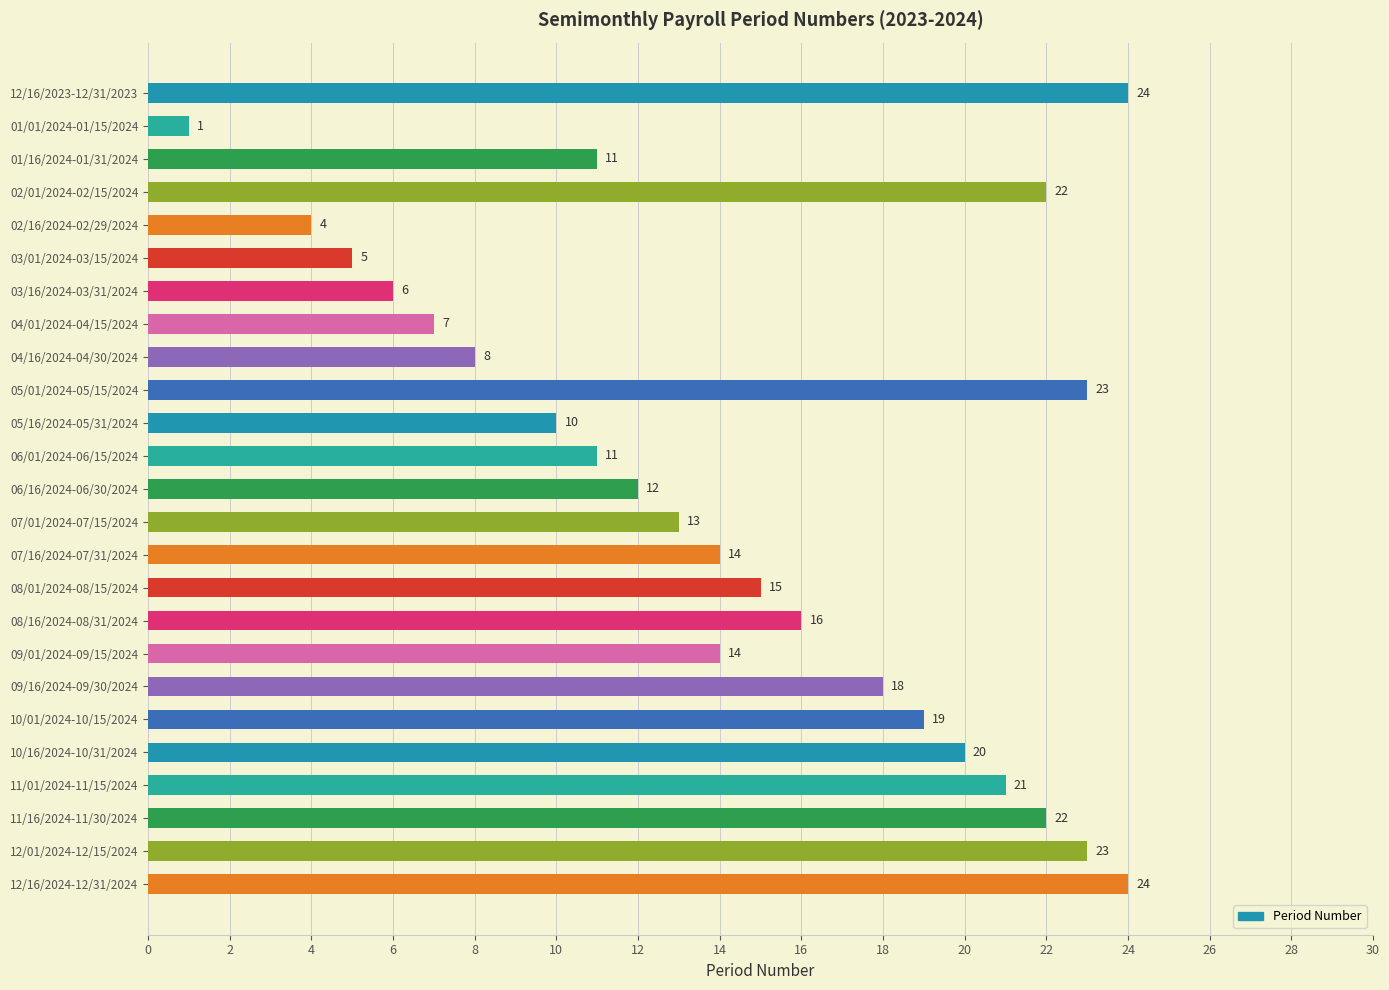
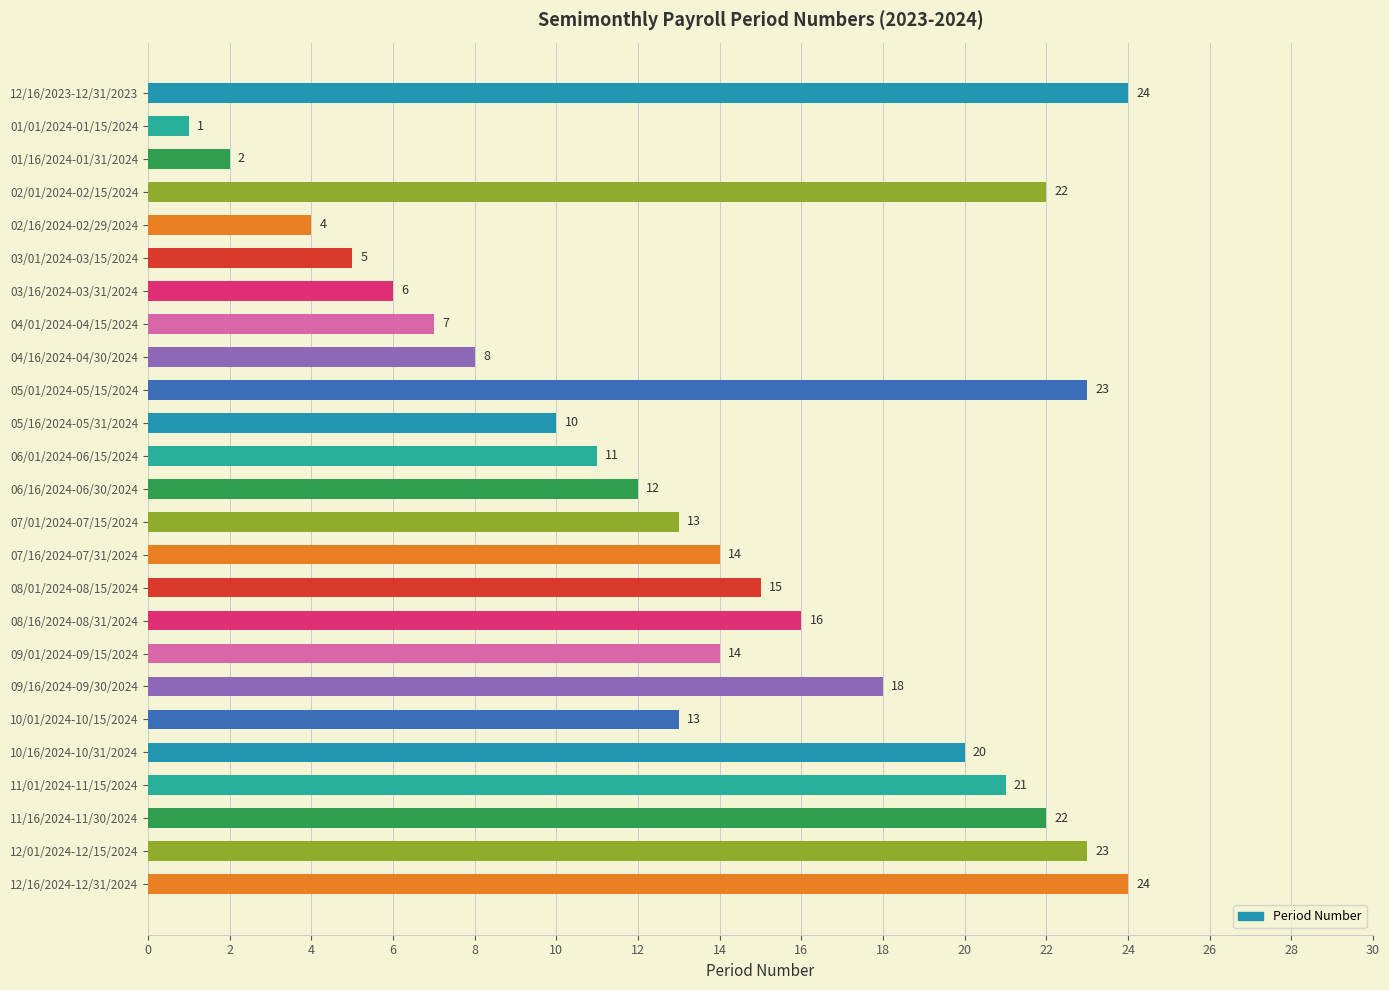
01/16/2024-01/31/2024: 11 -> 2
10/01/2024-10/15/2024: 19 -> 13
